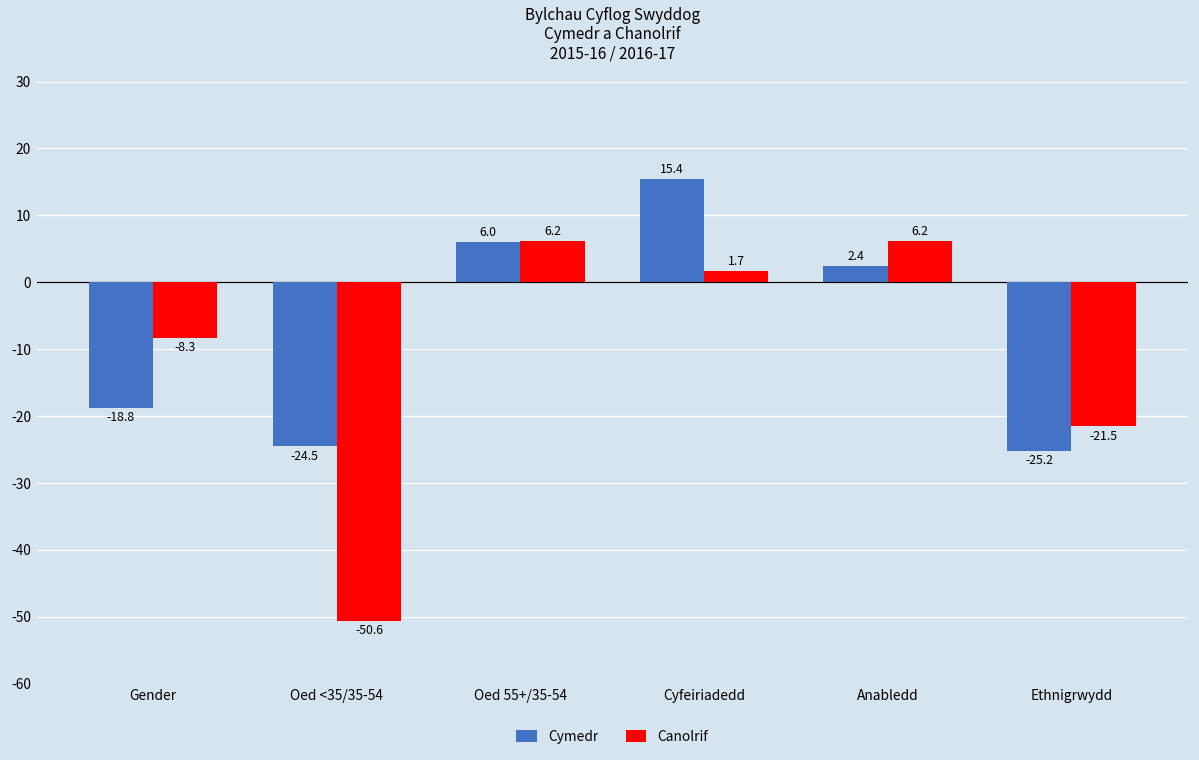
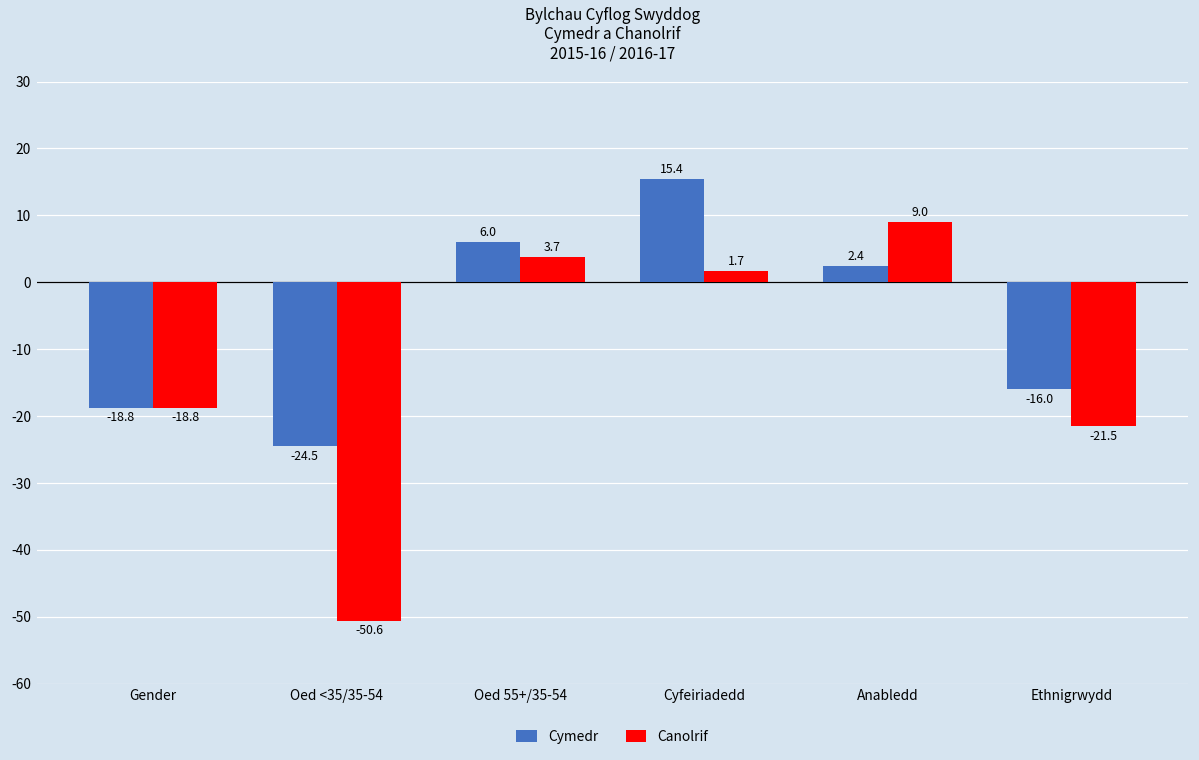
Canolrif, Gender: -8.3 -> -18.8
Canolrif, Oed 55+/35-54: 6.2 -> 3.7
Canolrif, Anabledd: 6.2 -> 9.0
Cymedr, Ethnigrwydd: -25.2 -> -16.0
